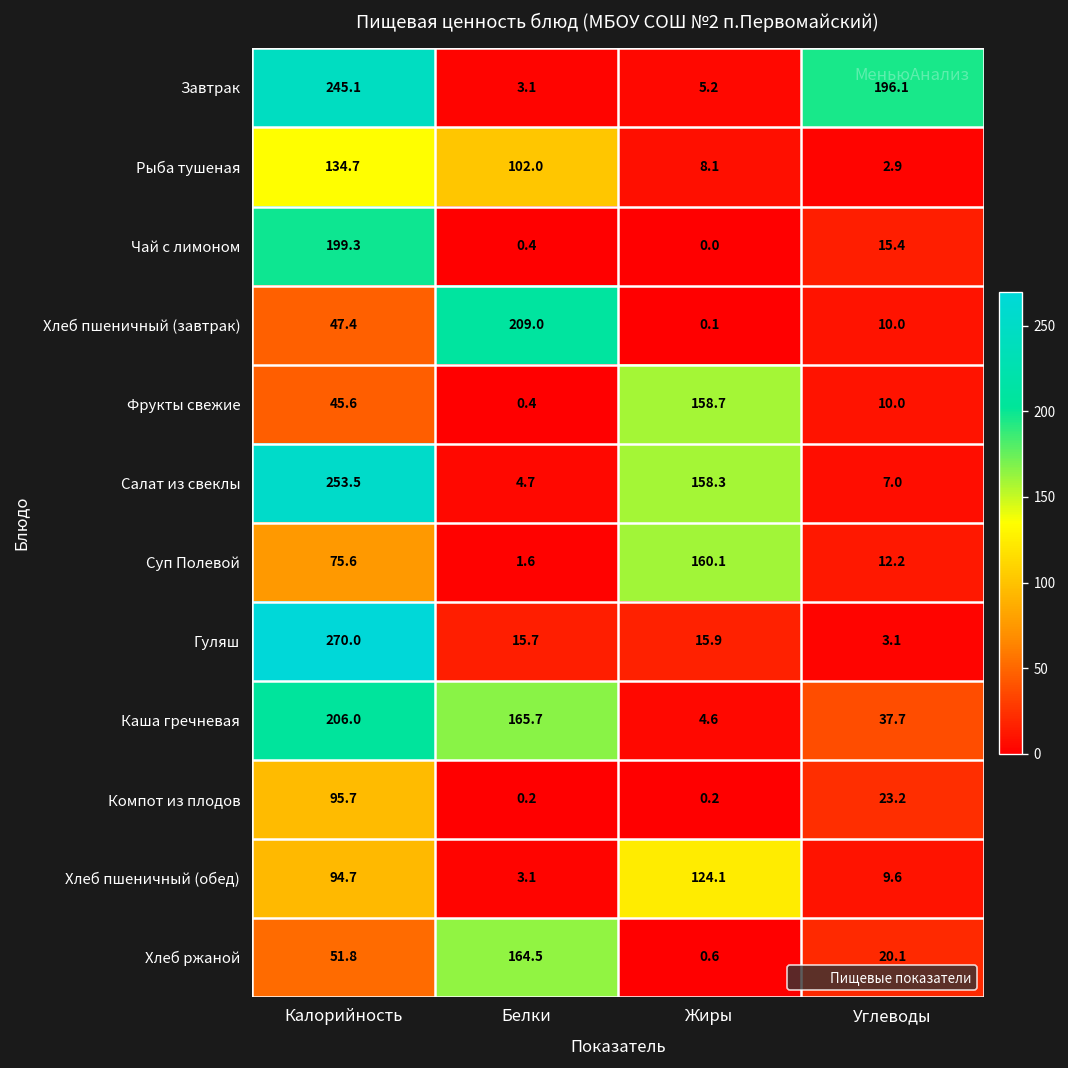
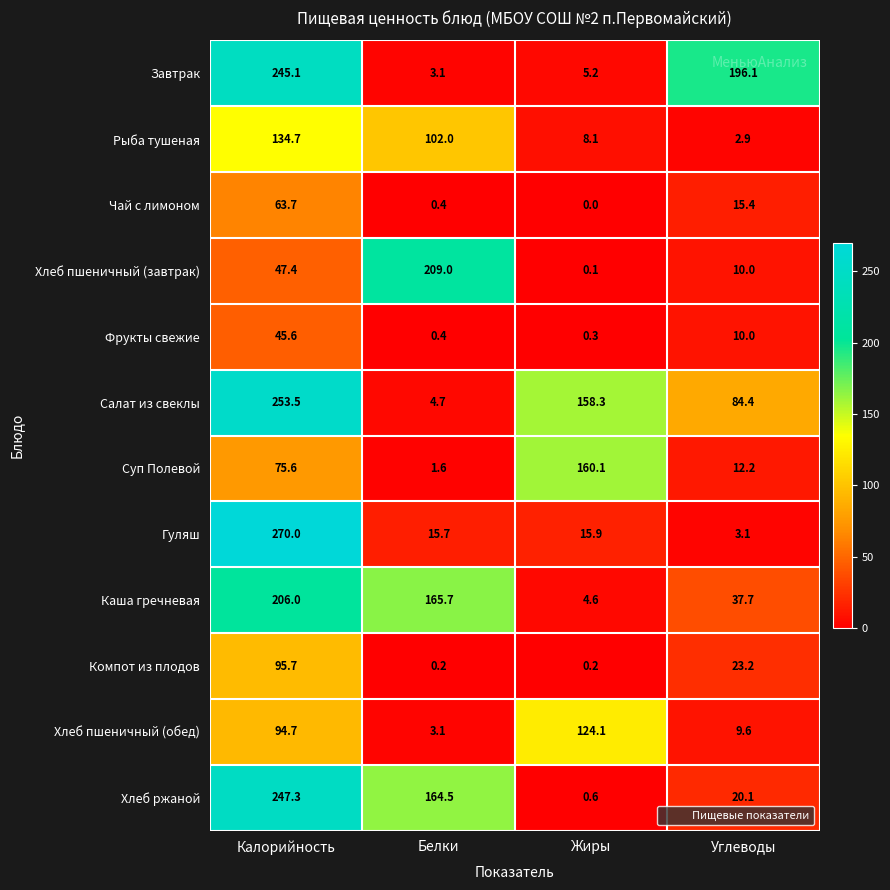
Чай с лимоном, Калорийность: 199.3 -> 63.7
Фрукты свежие, Жиры: 158.7 -> 0.3
Салат из свеклы, Углеводы: 7.0 -> 84.4
Хлеб ржаной, Калорийность: 51.8 -> 247.3
